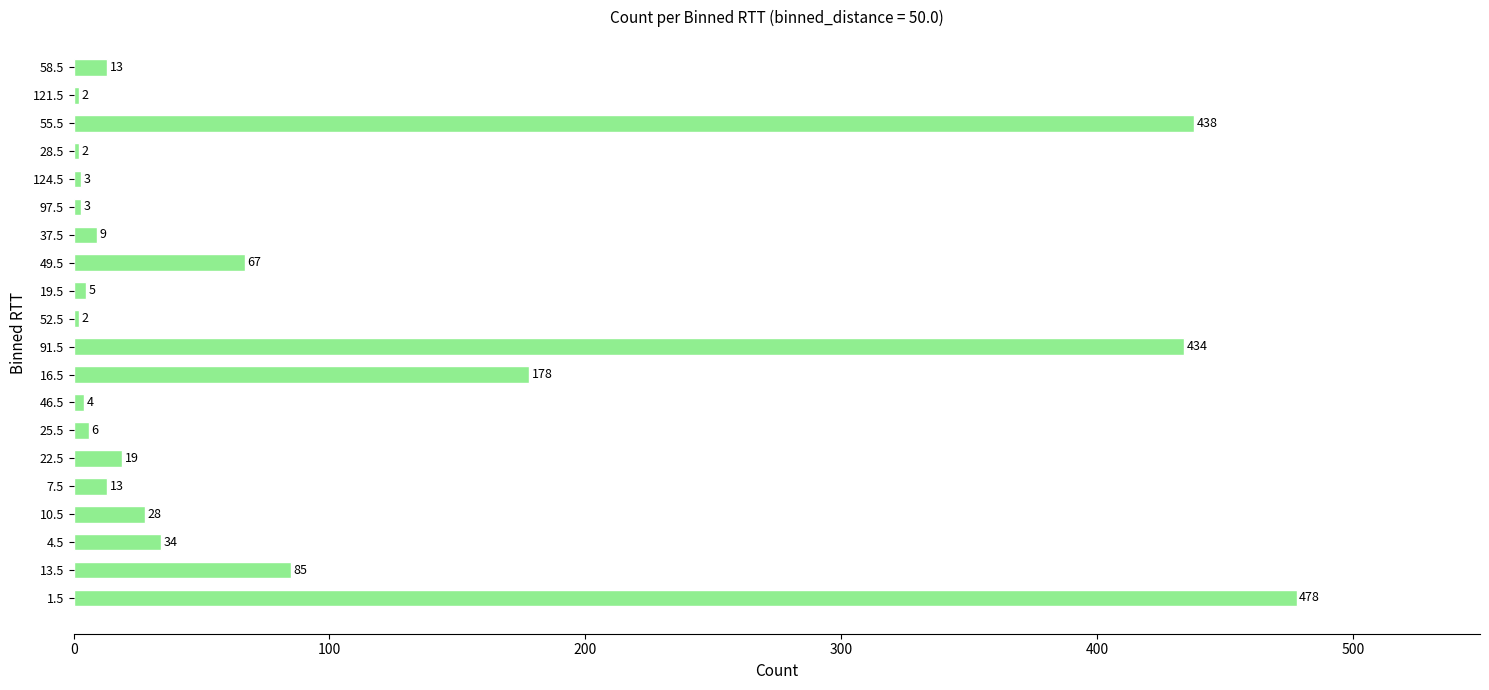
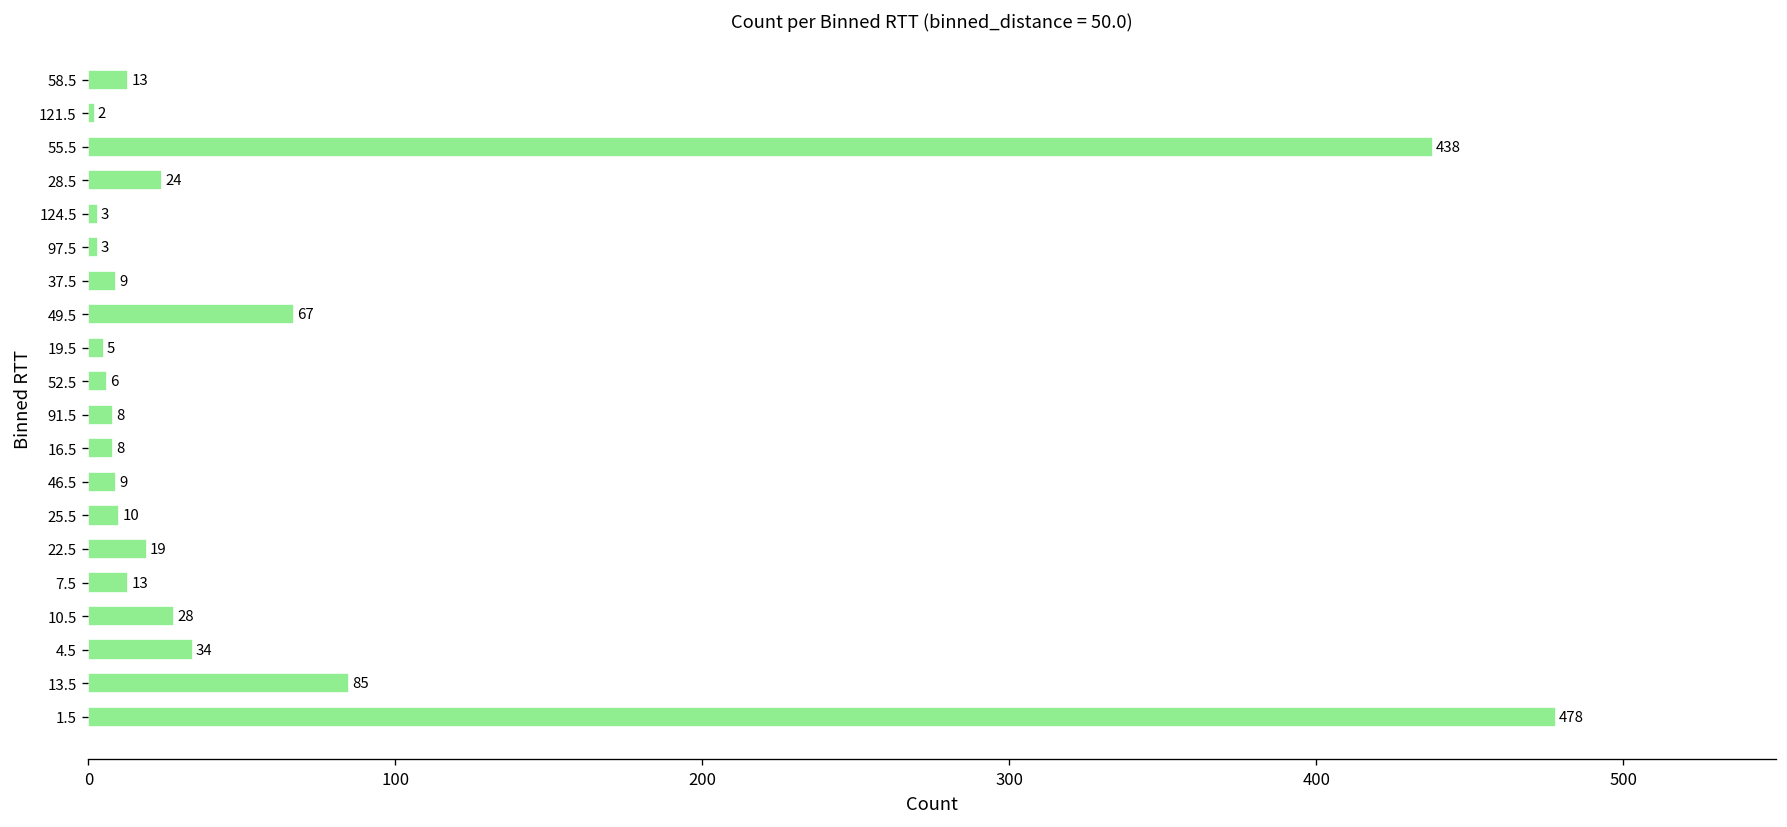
28.5: 2 -> 24
52.5: 2 -> 6
91.5: 434 -> 8
16.5: 178 -> 8
46.5: 4 -> 9
25.5: 6 -> 10
